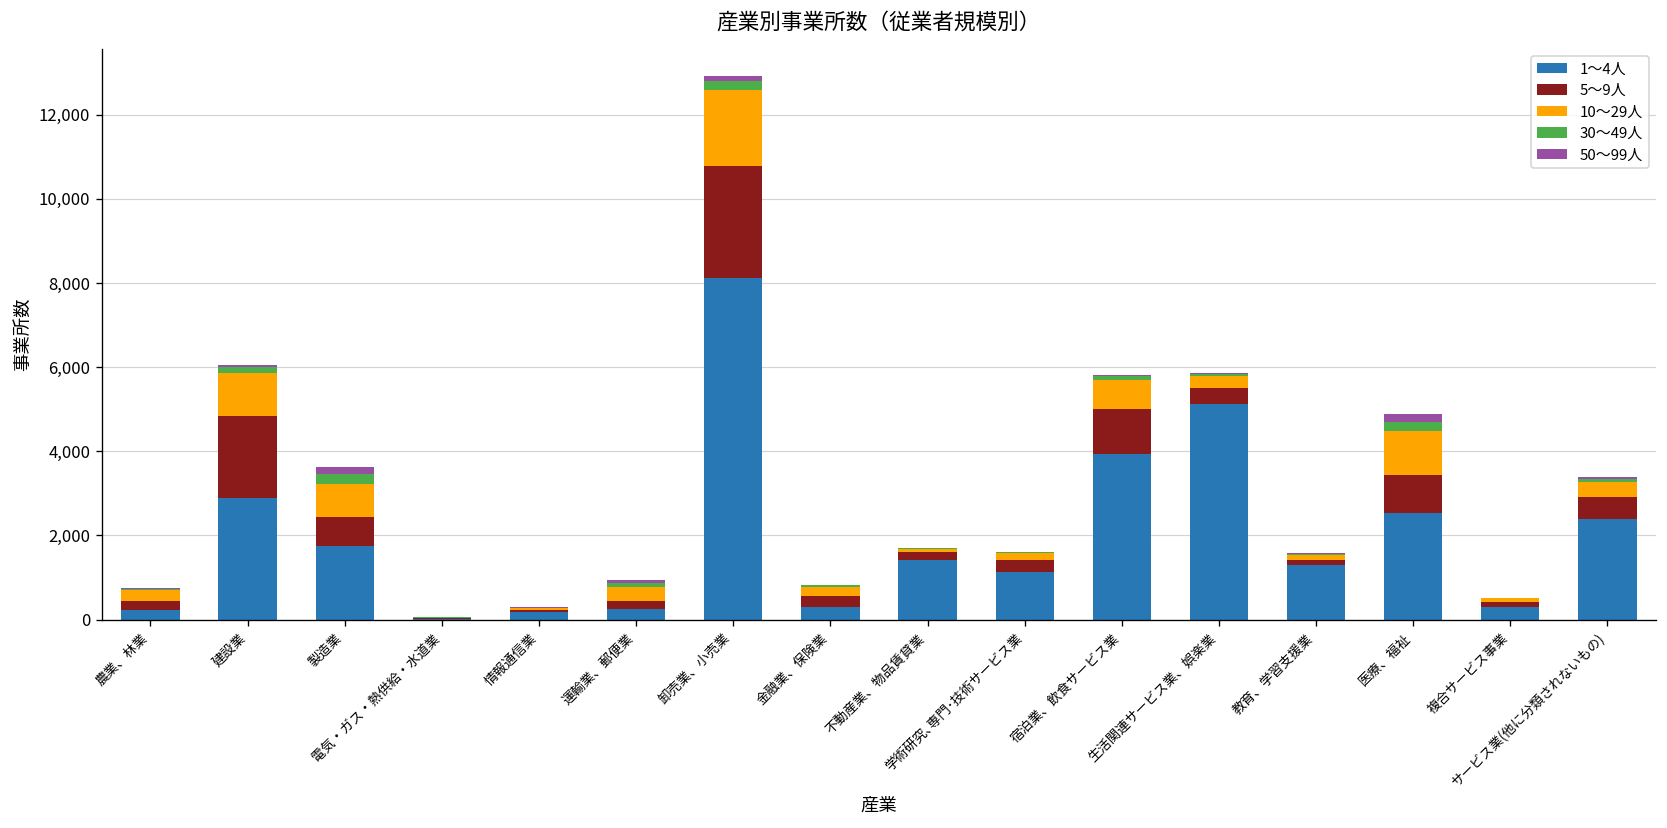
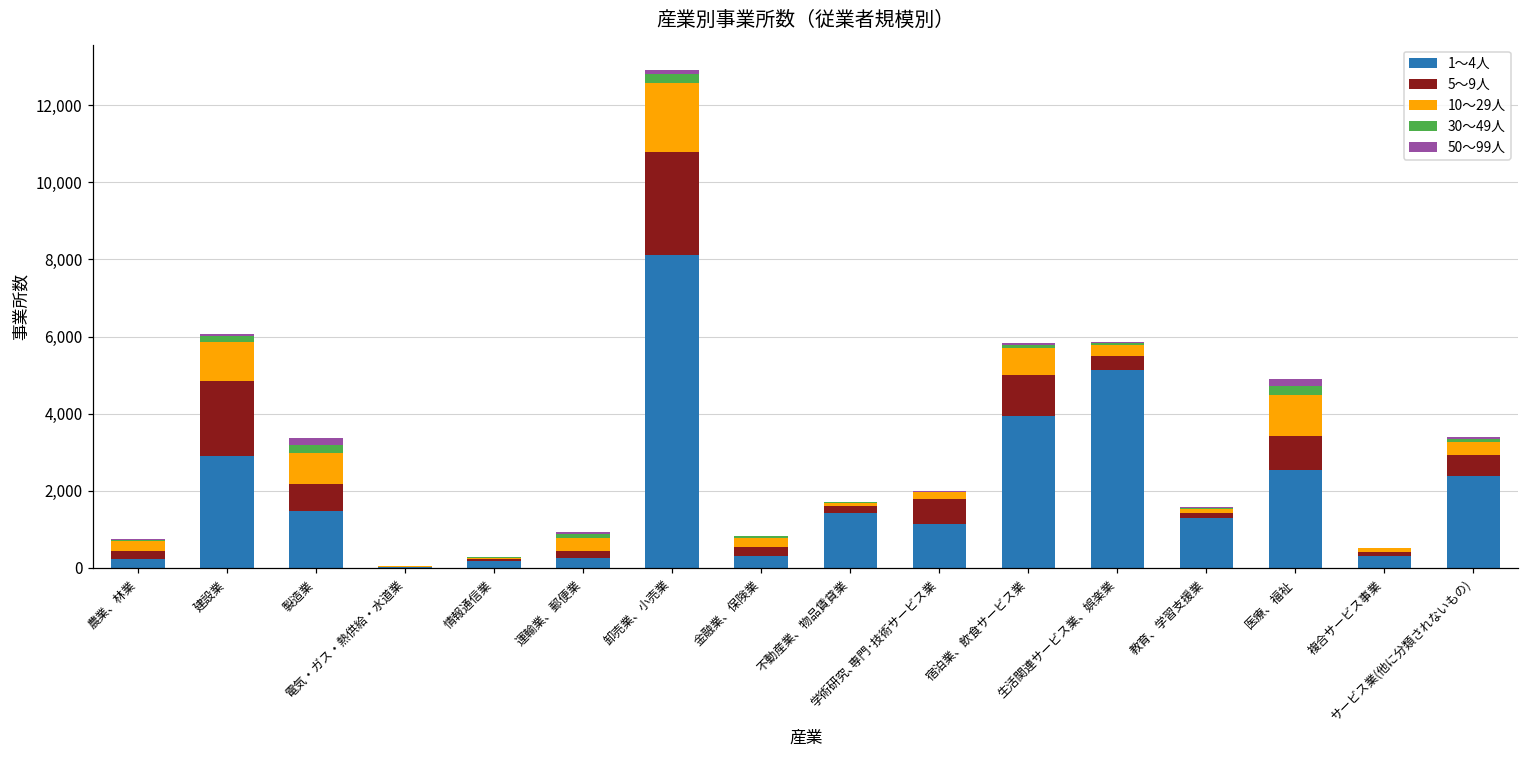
1～4人, 製造業: 1,700 -> 1,500
5～9人, 学術研究､専門･技術サービス業: 300 -> 700
